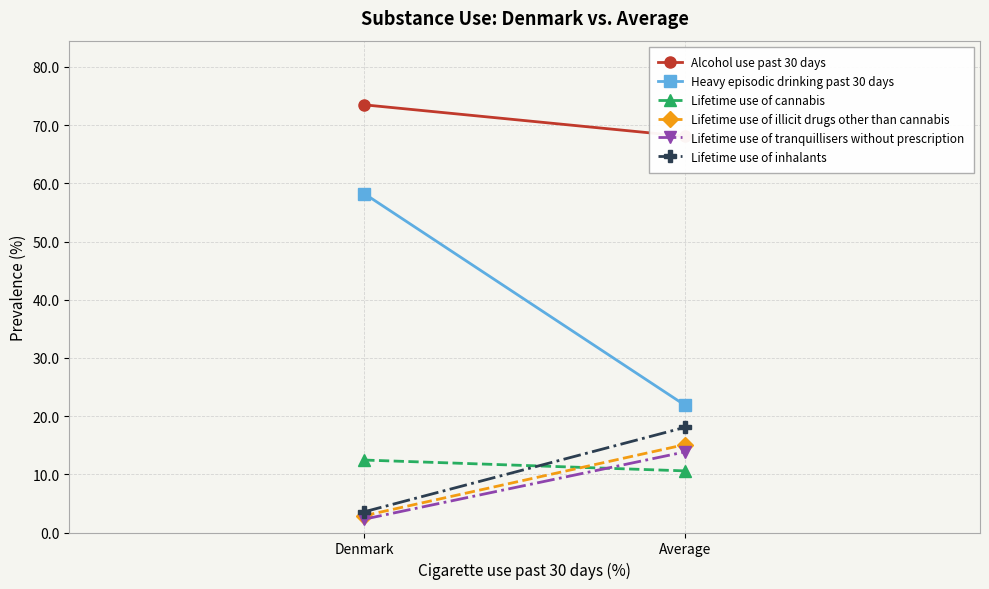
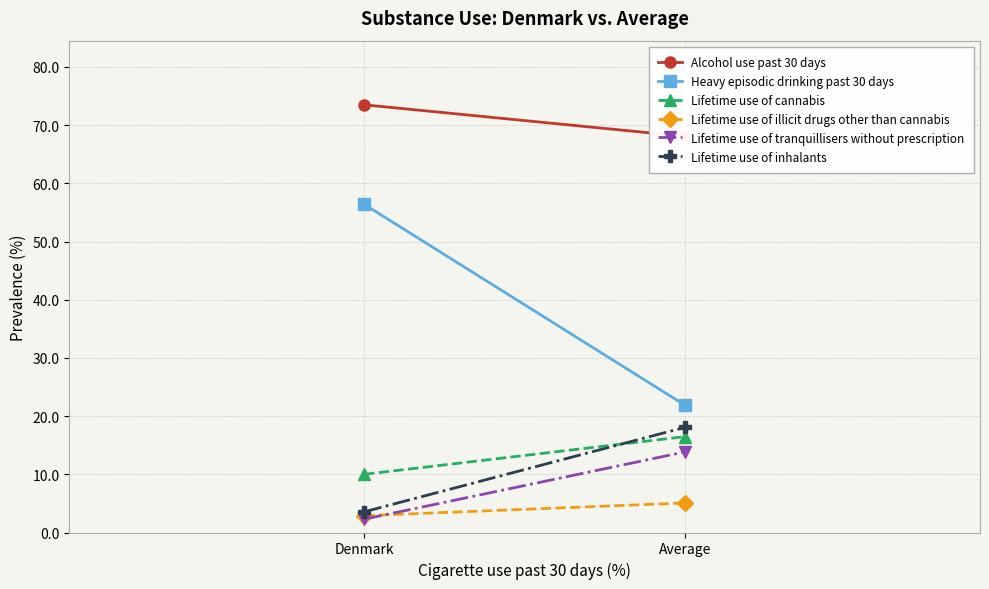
Heavy episodic drinking past 30 days, Denmark: 58 -> 56
Lifetime use of cannabis, Denmark: 12 -> 10
Lifetime use of cannabis, Average: 11 -> 16
Lifetime use of illicit drugs other than cannabis, Average: 15 -> 5
